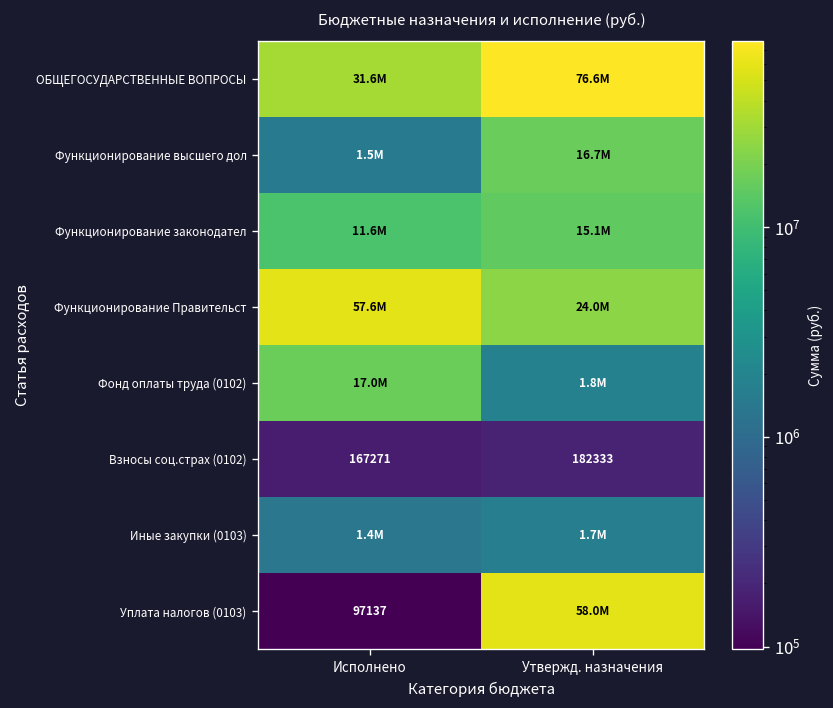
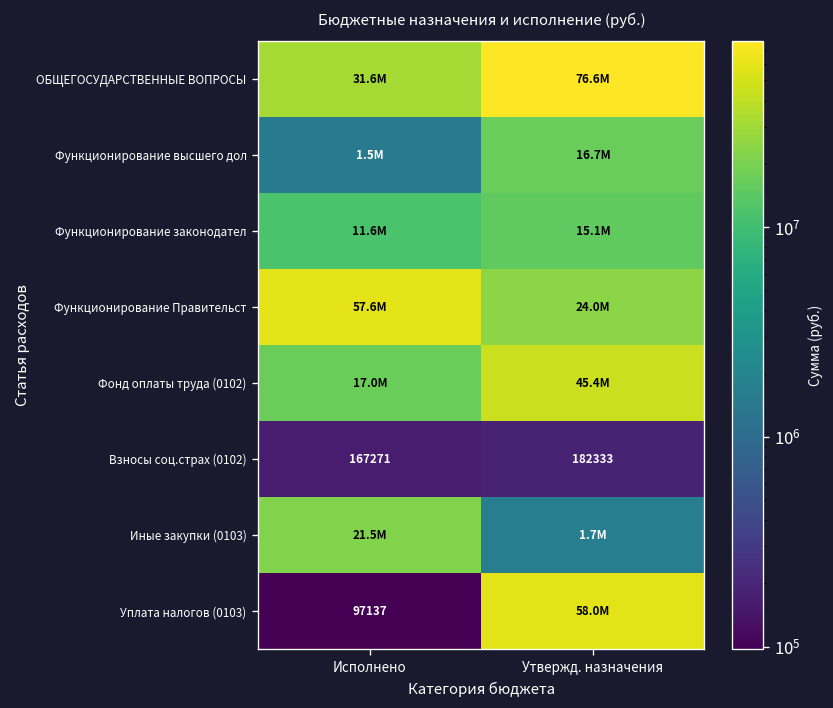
Фонд оплаты труда (0102), Утвержд. назначения: 1.8M -> 45.4M
Иные закупки (0103), Исполнено: 1.4M -> 21.5M
